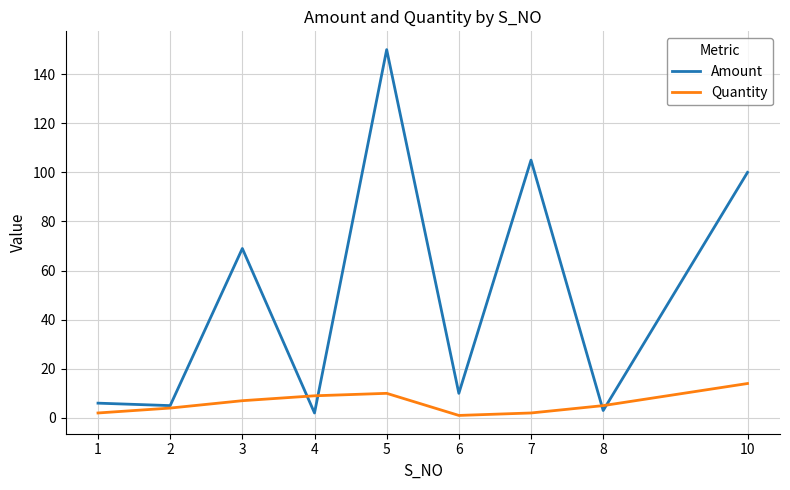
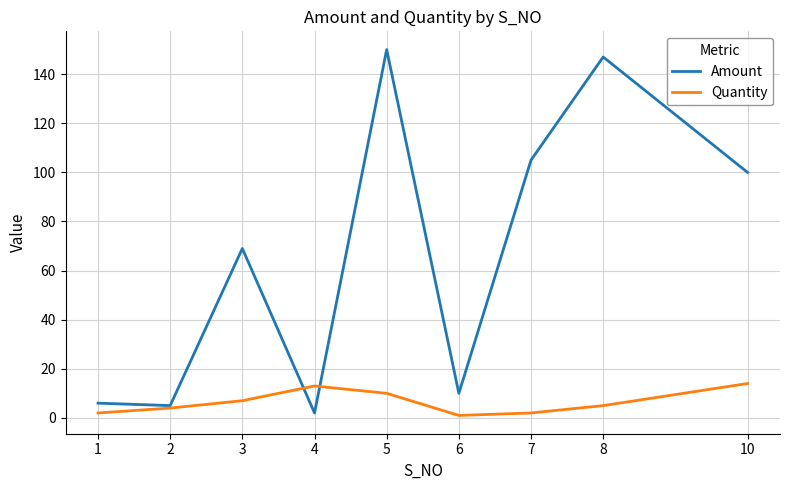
Quantity, 4: 9 -> 13
Amount, 8: 3 -> 147
